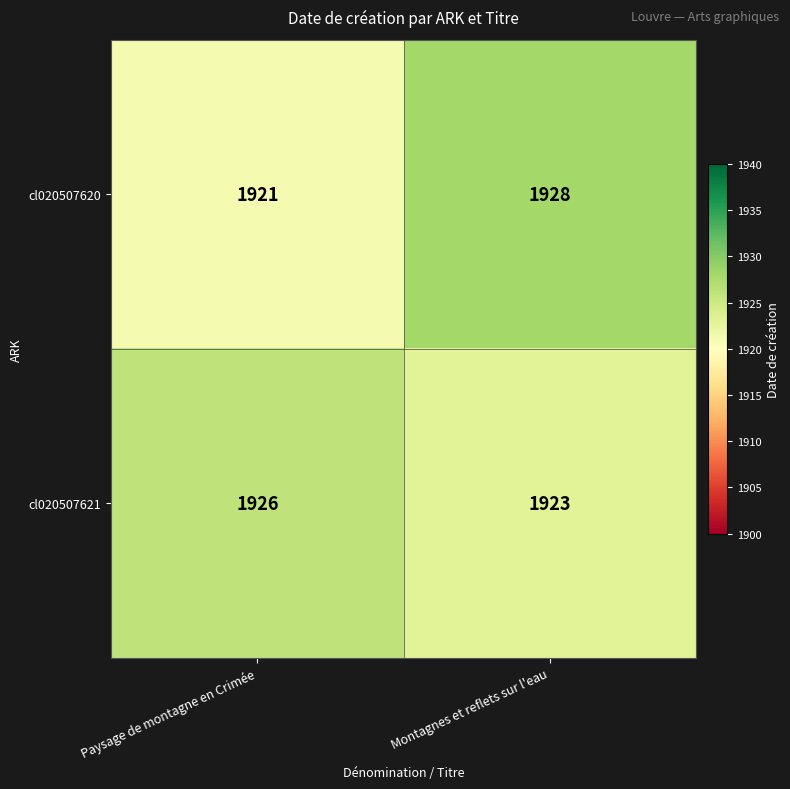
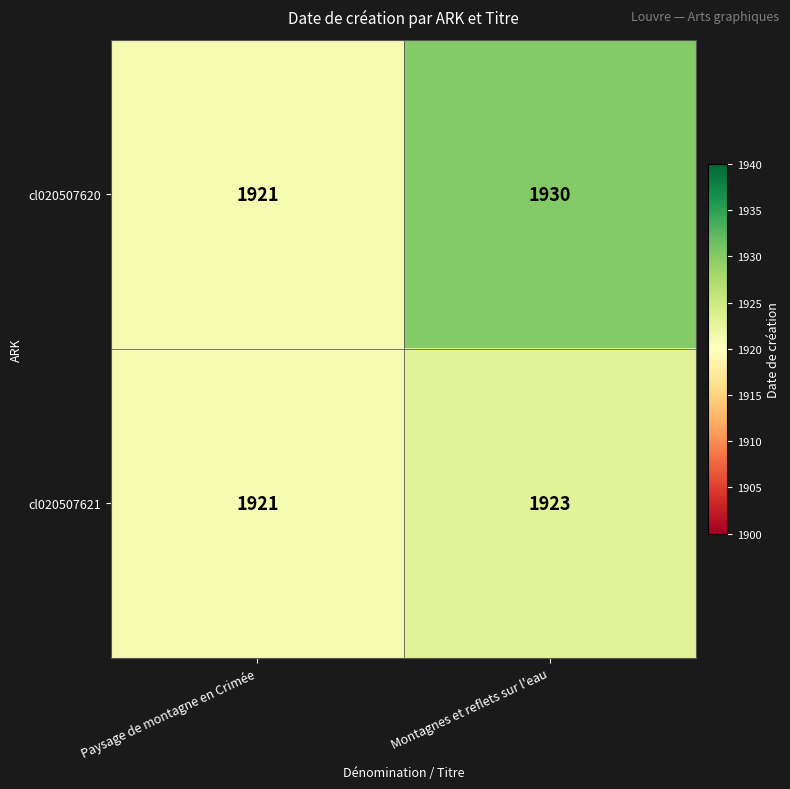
cl020507620, Montagnes et reflets sur l'eau: 1928 -> 1930
cl020507621, Paysage de montagne en Crimée: 1926 -> 1921
